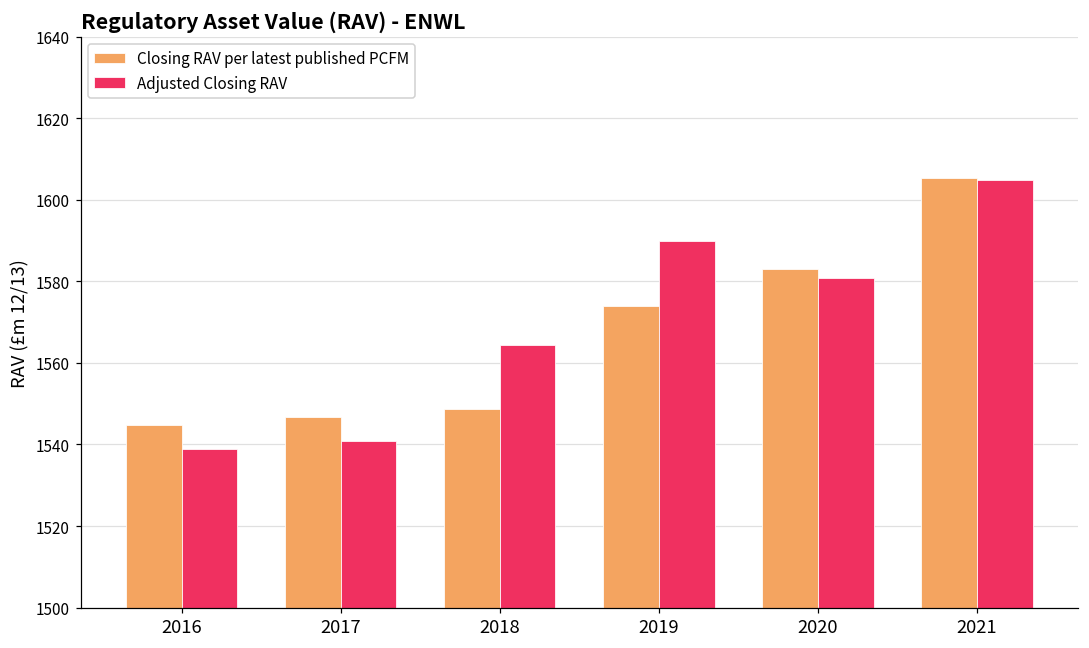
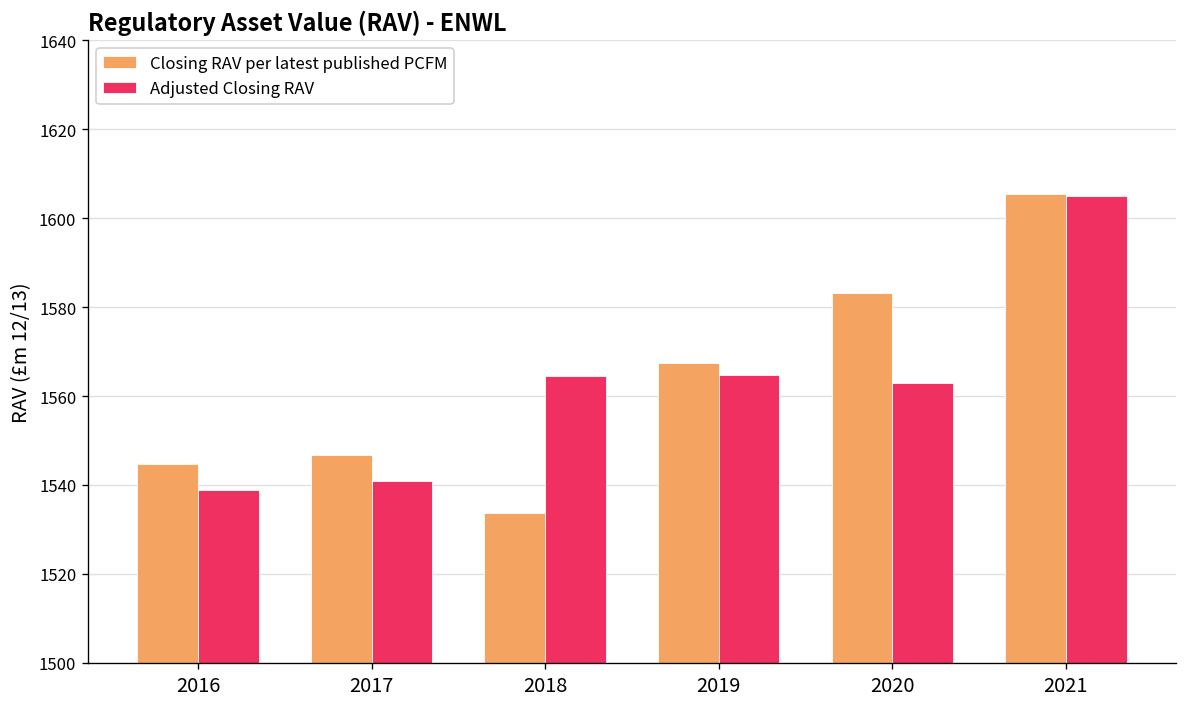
Closing RAV per latest published PCFM, 2018: 1549 -> 1534
Closing RAV per latest published PCFM, 2019: 1574 -> 1567
Adjusted Closing RAV, 2019: 1590 -> 1565
Adjusted Closing RAV, 2020: 1581 -> 1563
